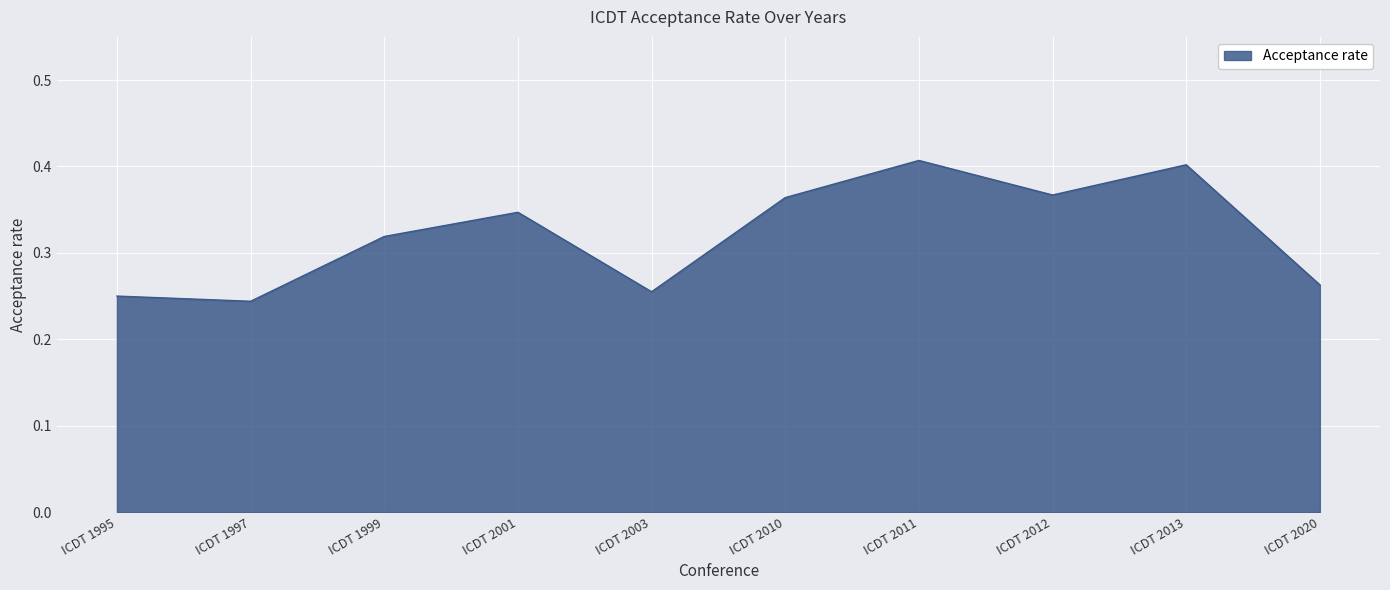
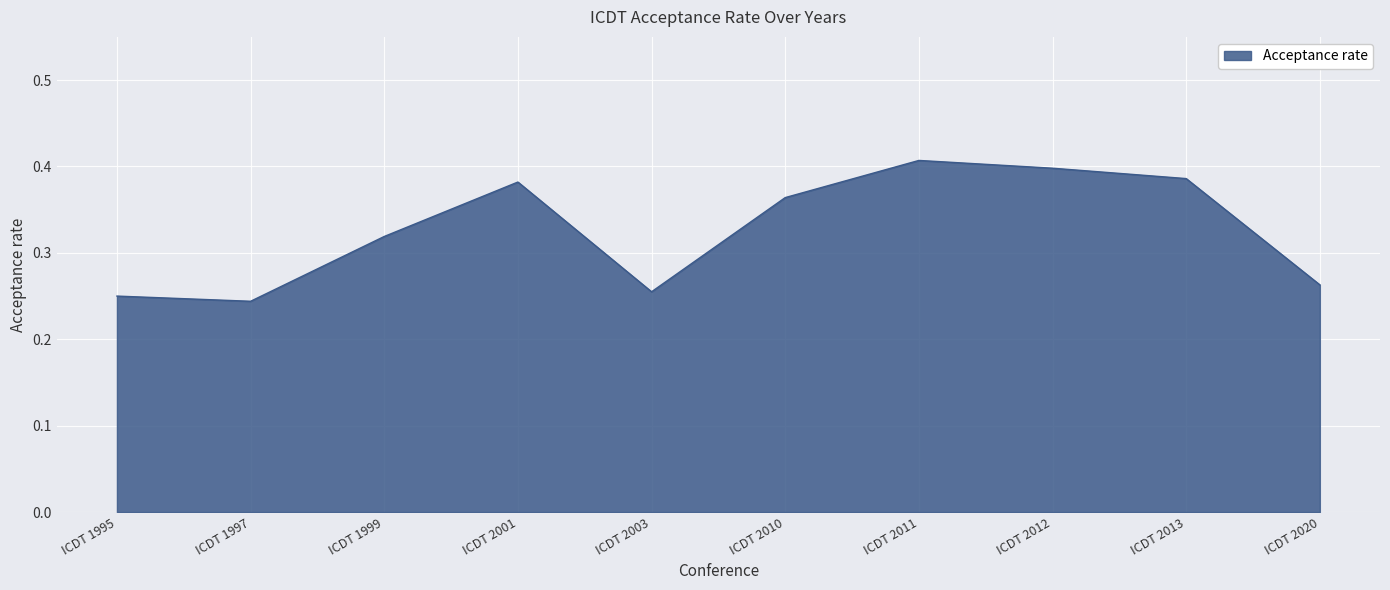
ICDT 2001: 0.35 -> 0.38
ICDT 2012: 0.37 -> 0.40
ICDT 2013: 0.40 -> 0.39
